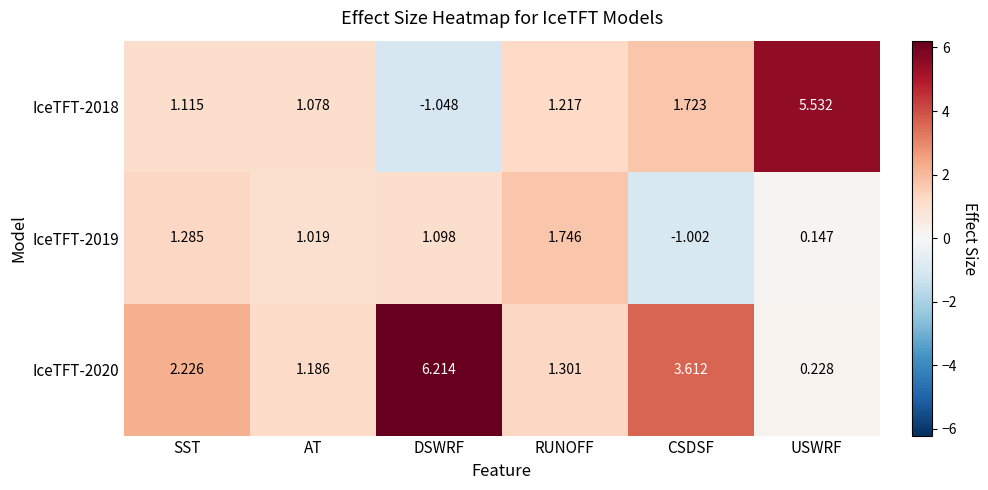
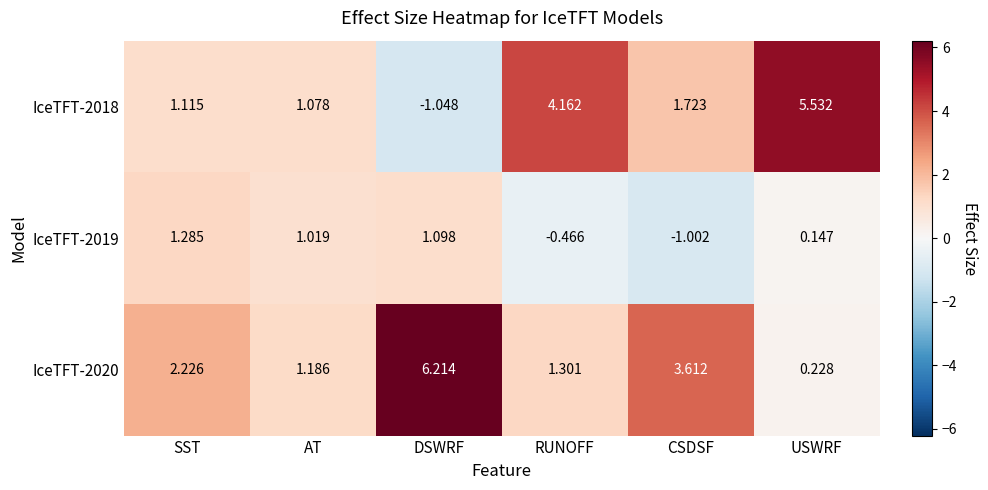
IceTFT-2018, RUNOFF: 1.217 -> 4.162
IceTFT-2019, RUNOFF: 1.746 -> -0.466
